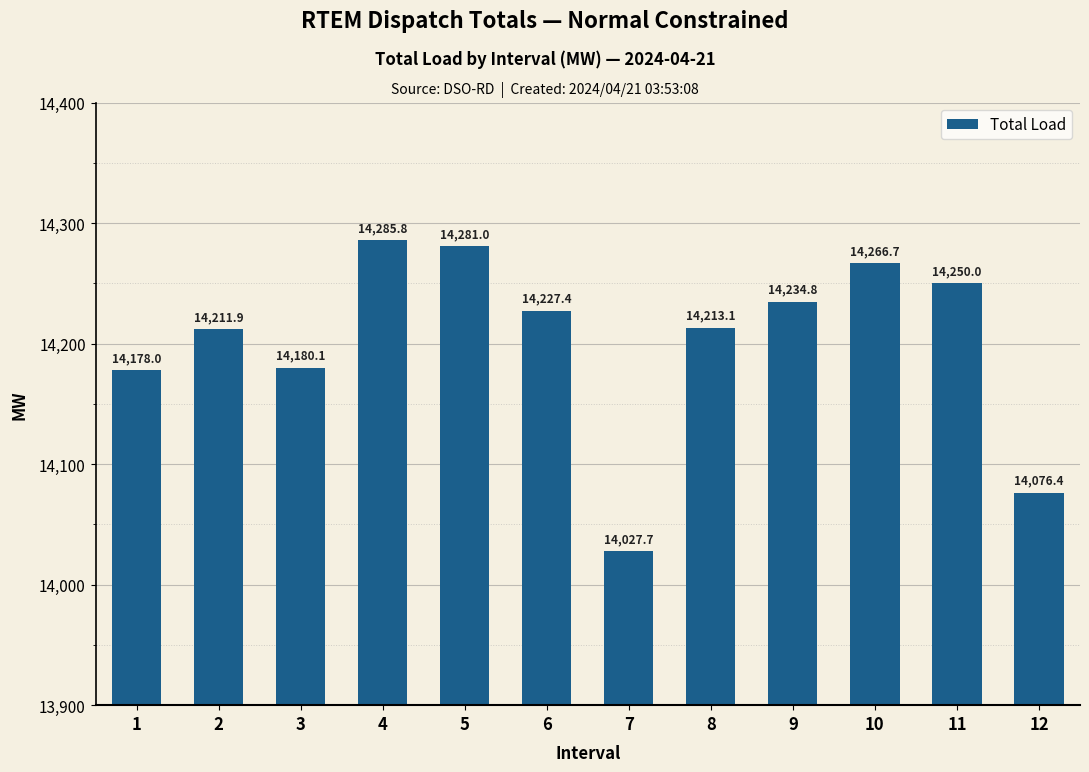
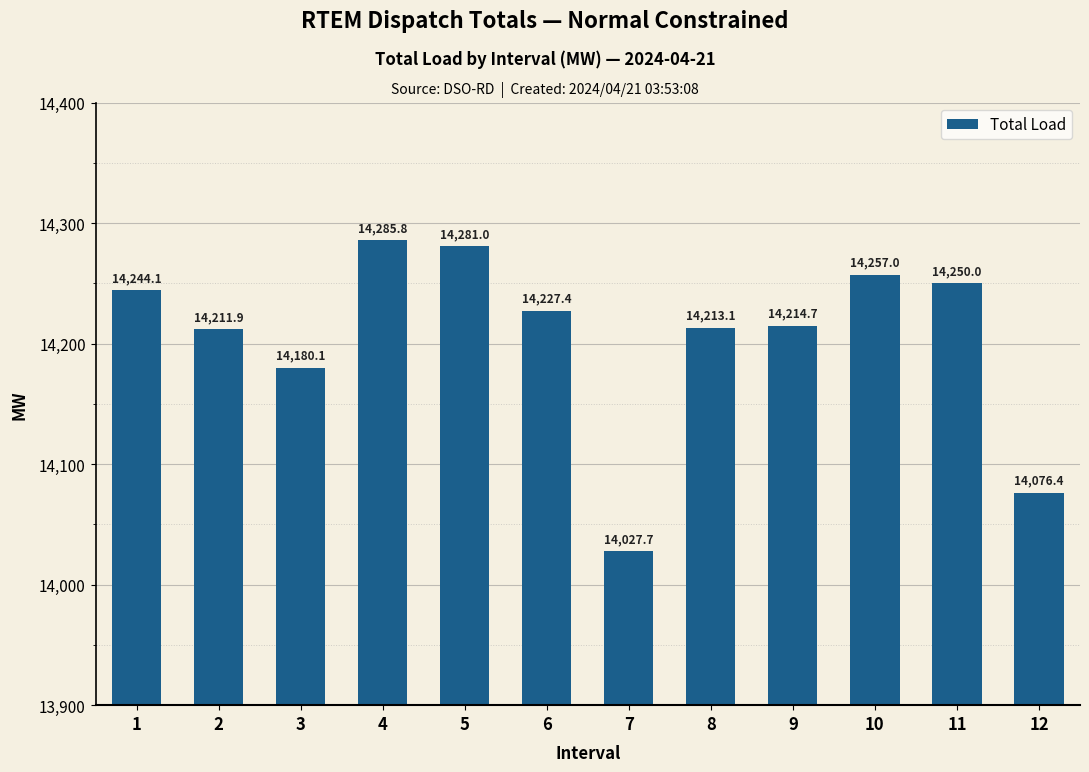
1: 14,178.0 -> 14,244.1
9: 14,234.8 -> 14,214.7
10: 14,266.7 -> 14,257.0
